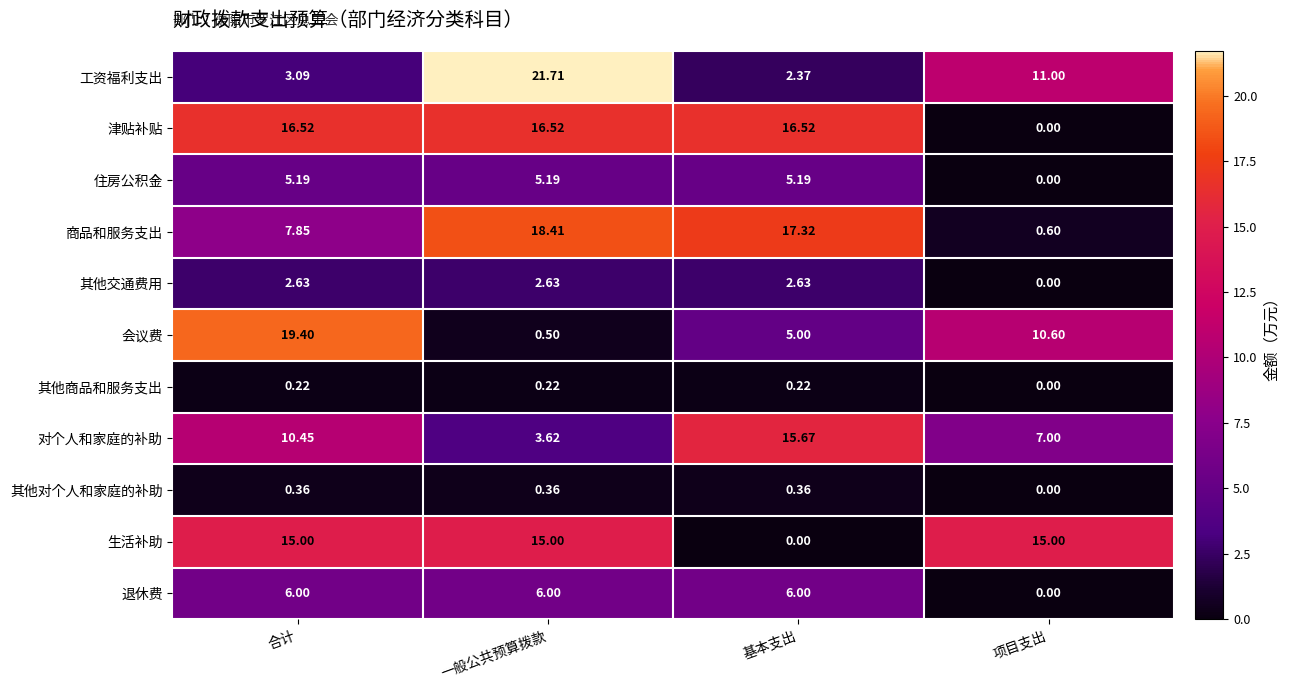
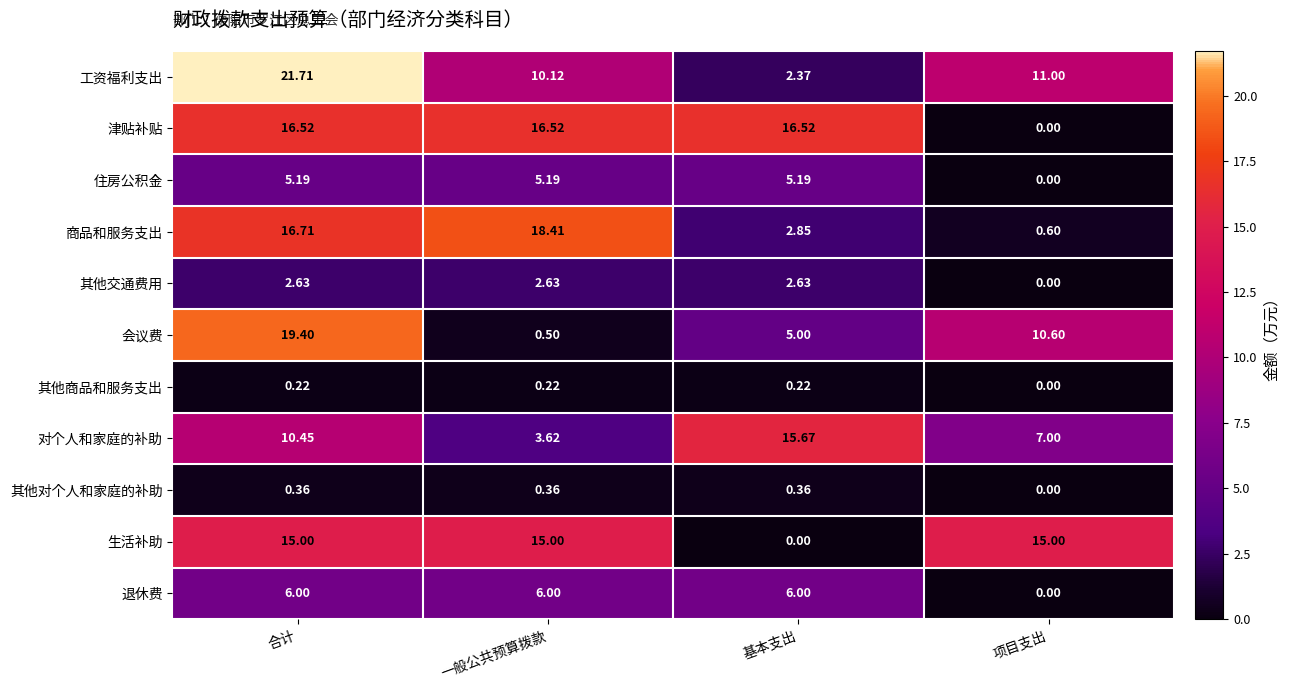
工资福利支出, 合计: 3.09 -> 21.71
工资福利支出, 一般公共预算拨款: 21.71 -> 10.12
商品和服务支出, 合计: 7.85 -> 16.71
商品和服务支出, 基本支出: 17.32 -> 2.85
